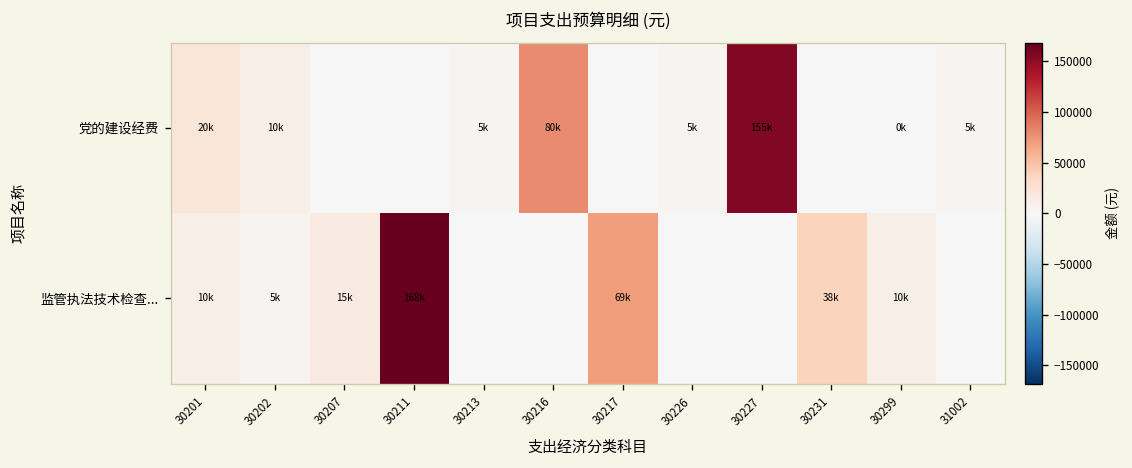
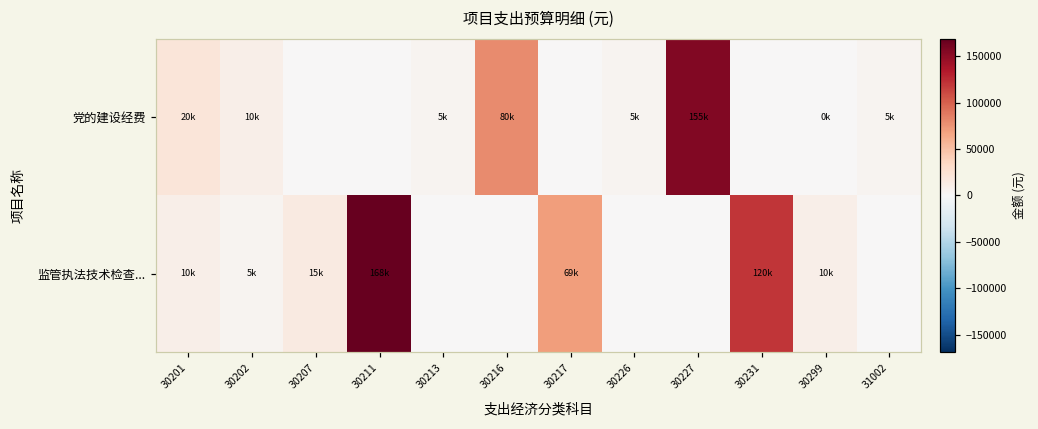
监管执法技术检查..., 30231: 38k -> 120k
